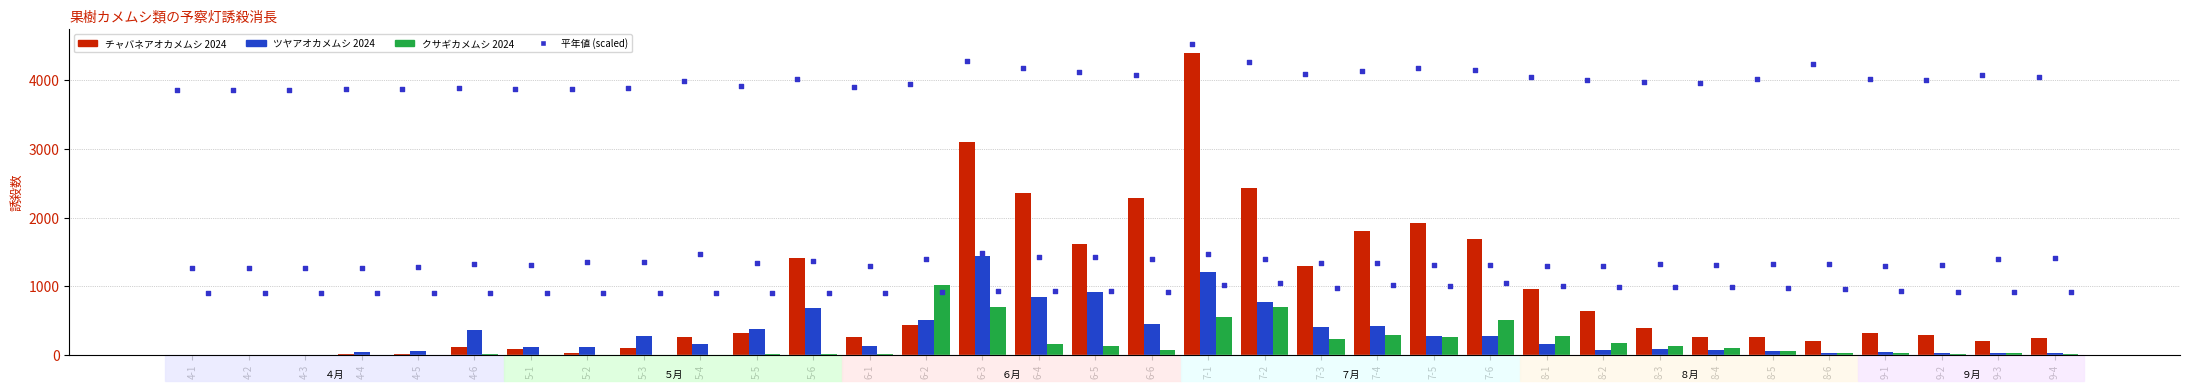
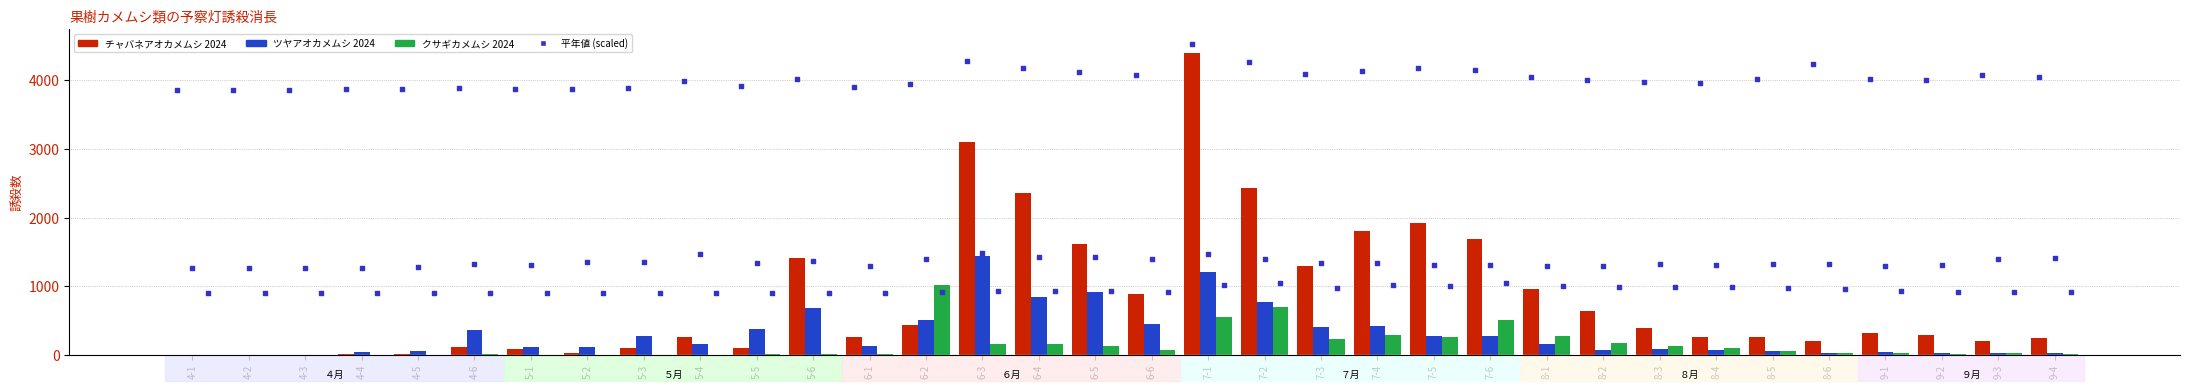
チャバネアオカメムシ 2024, 5-5: 300 -> 100
クサギカメムシ 2024, 6-3: 700 -> 200
チャバネアオカメムシ 2024, 6-6: 2300 -> 900
